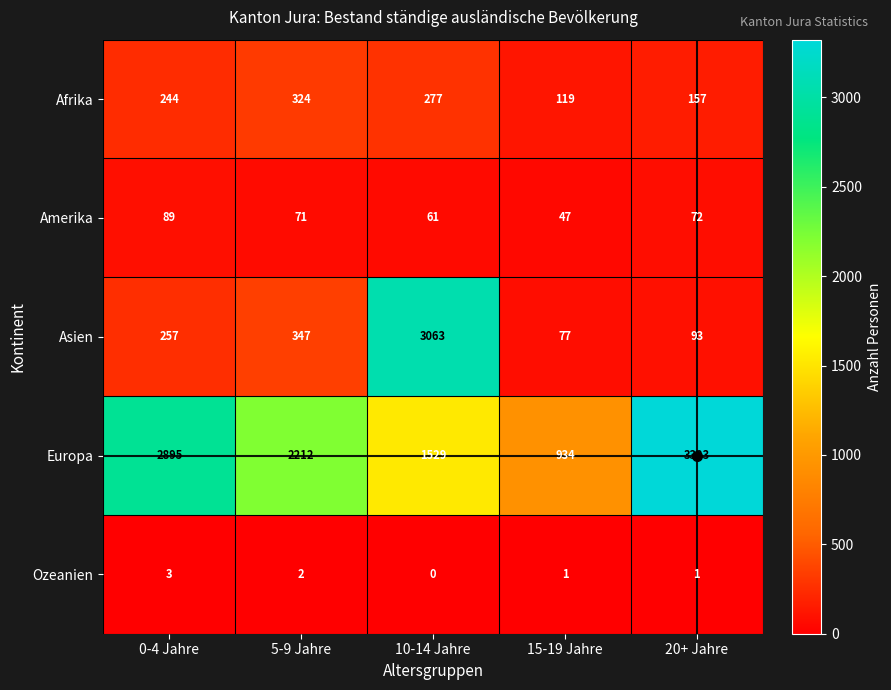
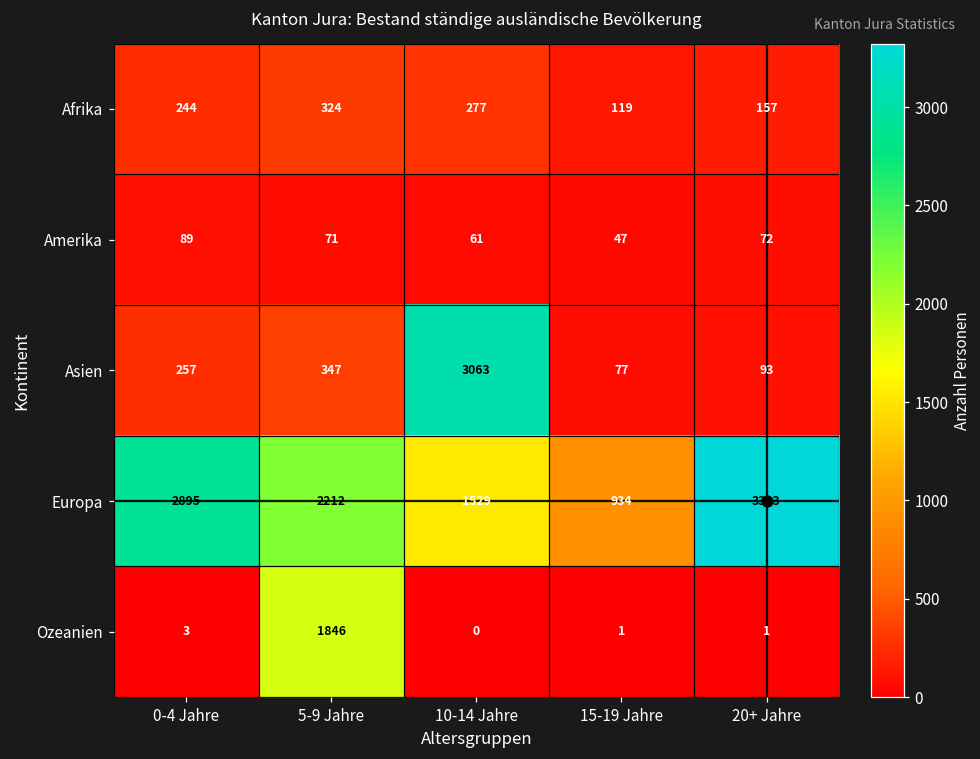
Ozeanien, 5-9 Jahre: 2 -> 1846
